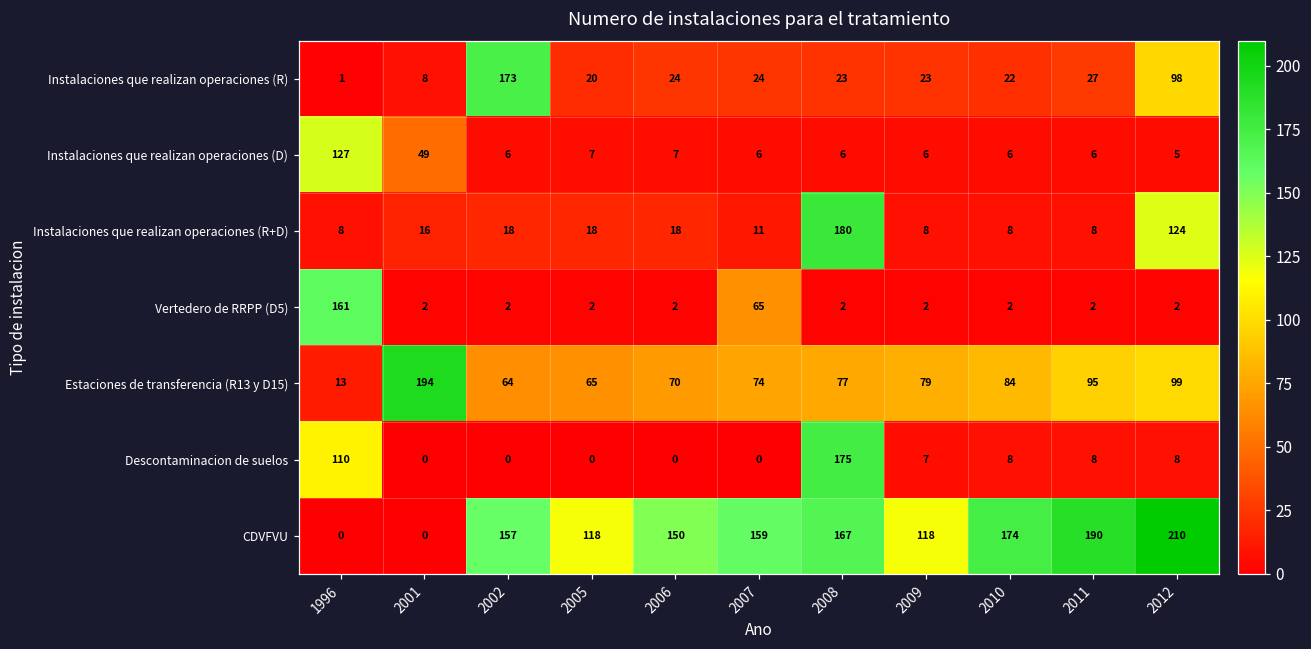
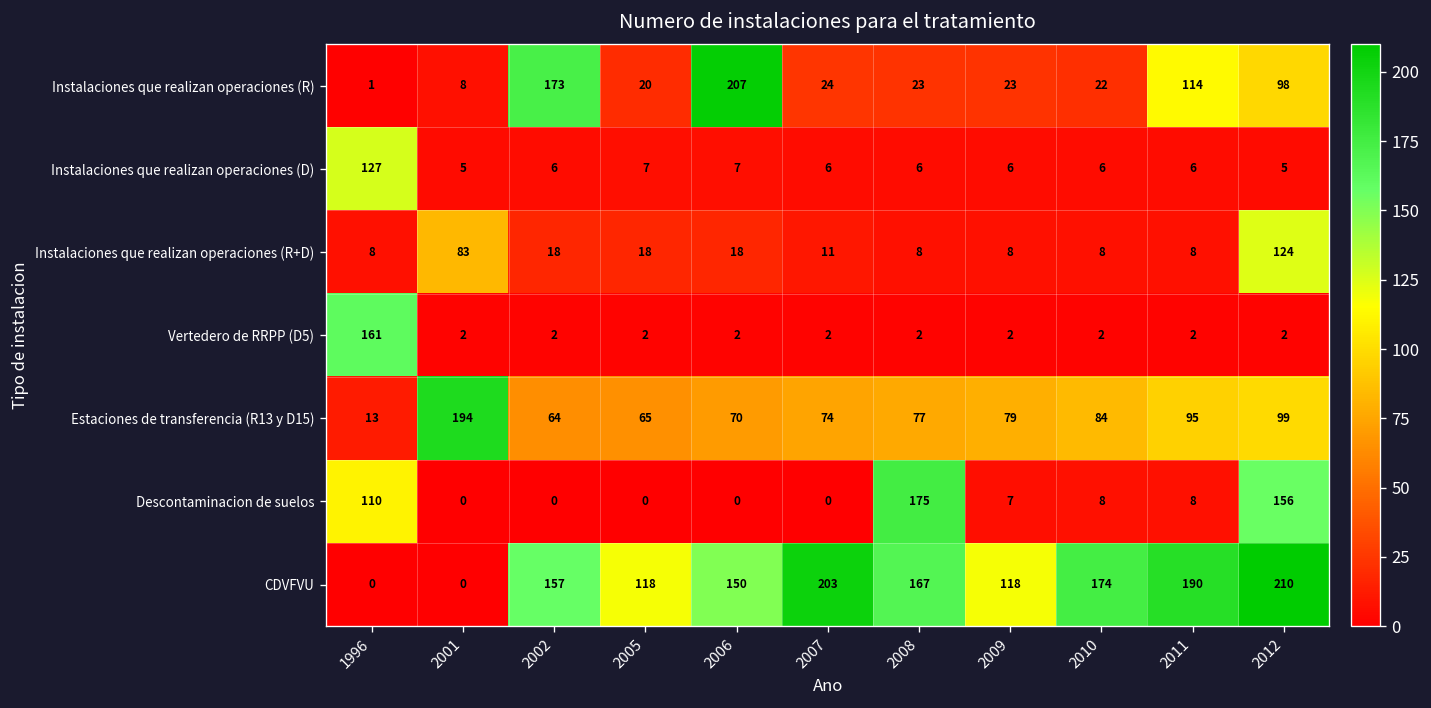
Instalaciones que realizan operaciones (R), 2006: 24 -> 207
Instalaciones que realizan operaciones (R), 2011: 27 -> 114
Instalaciones que realizan operaciones (D), 2001: 49 -> 5
Instalaciones que realizan operaciones (R+D), 2001: 16 -> 83
Instalaciones que realizan operaciones (R+D), 2008: 180 -> 8
Vertedero de RRPP (D5), 2007: 65 -> 2
Descontaminacion de suelos, 2012: 8 -> 156
CDVFVU, 2007: 159 -> 203
